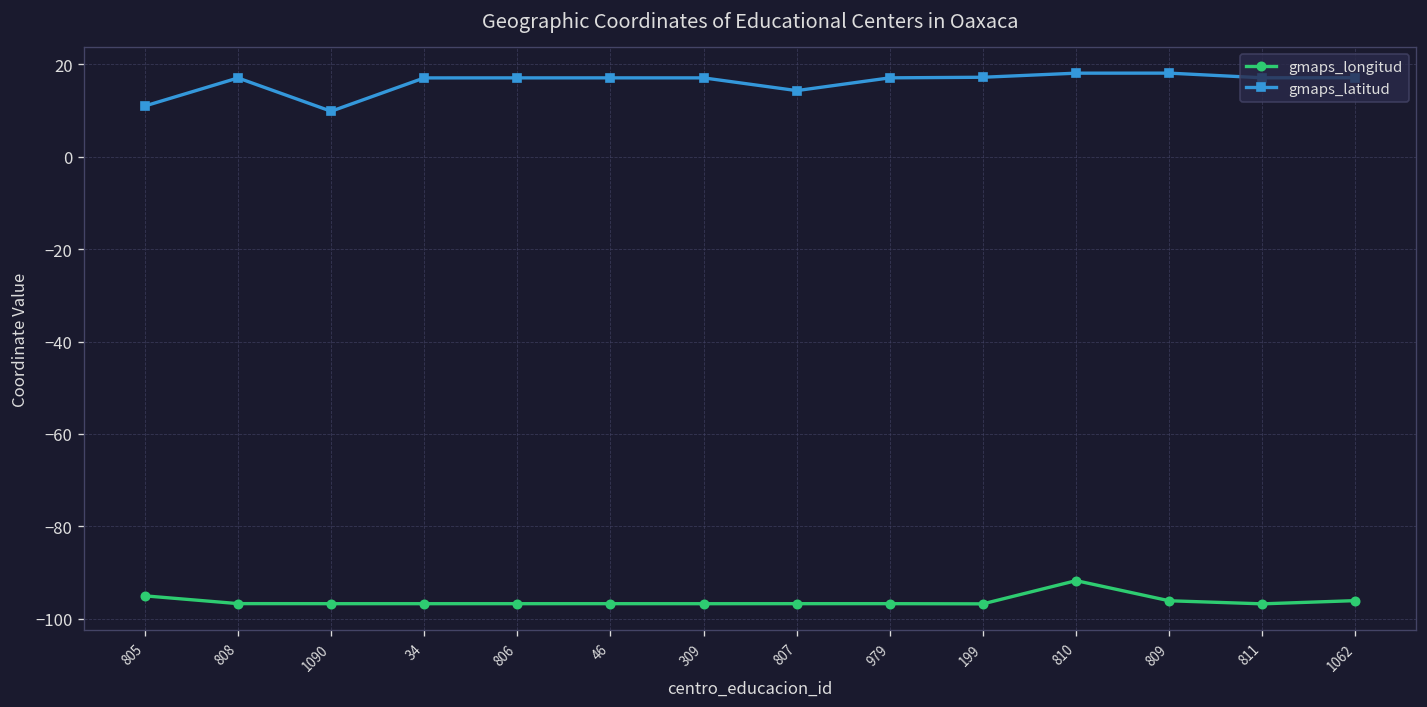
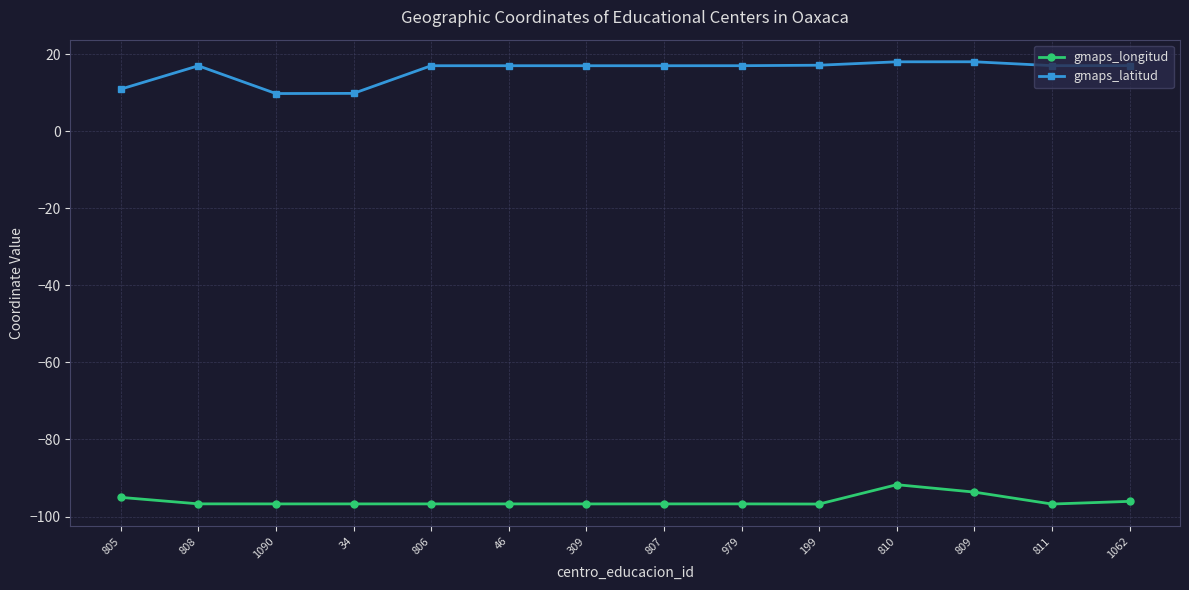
gmaps_latitud, 34: 17 -> 10
gmaps_latitud, 807: 14 -> 17
gmaps_longitud, 809: -96 -> -94
